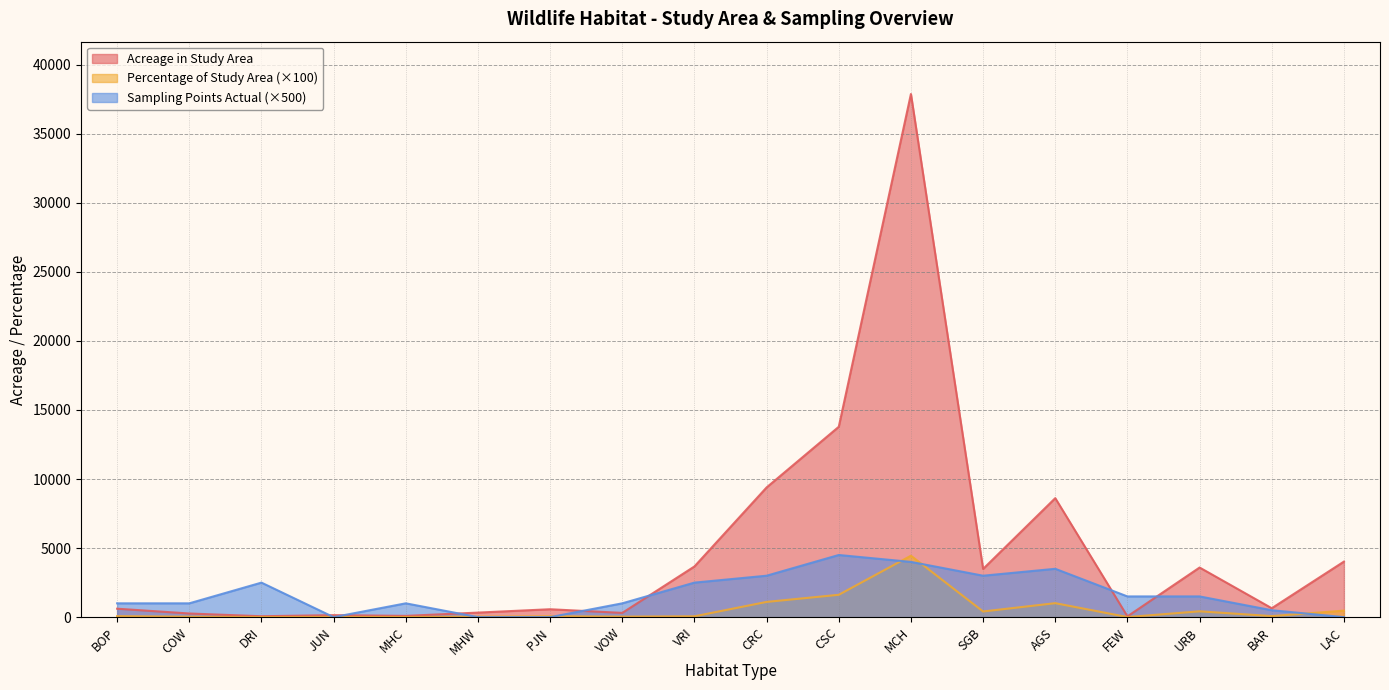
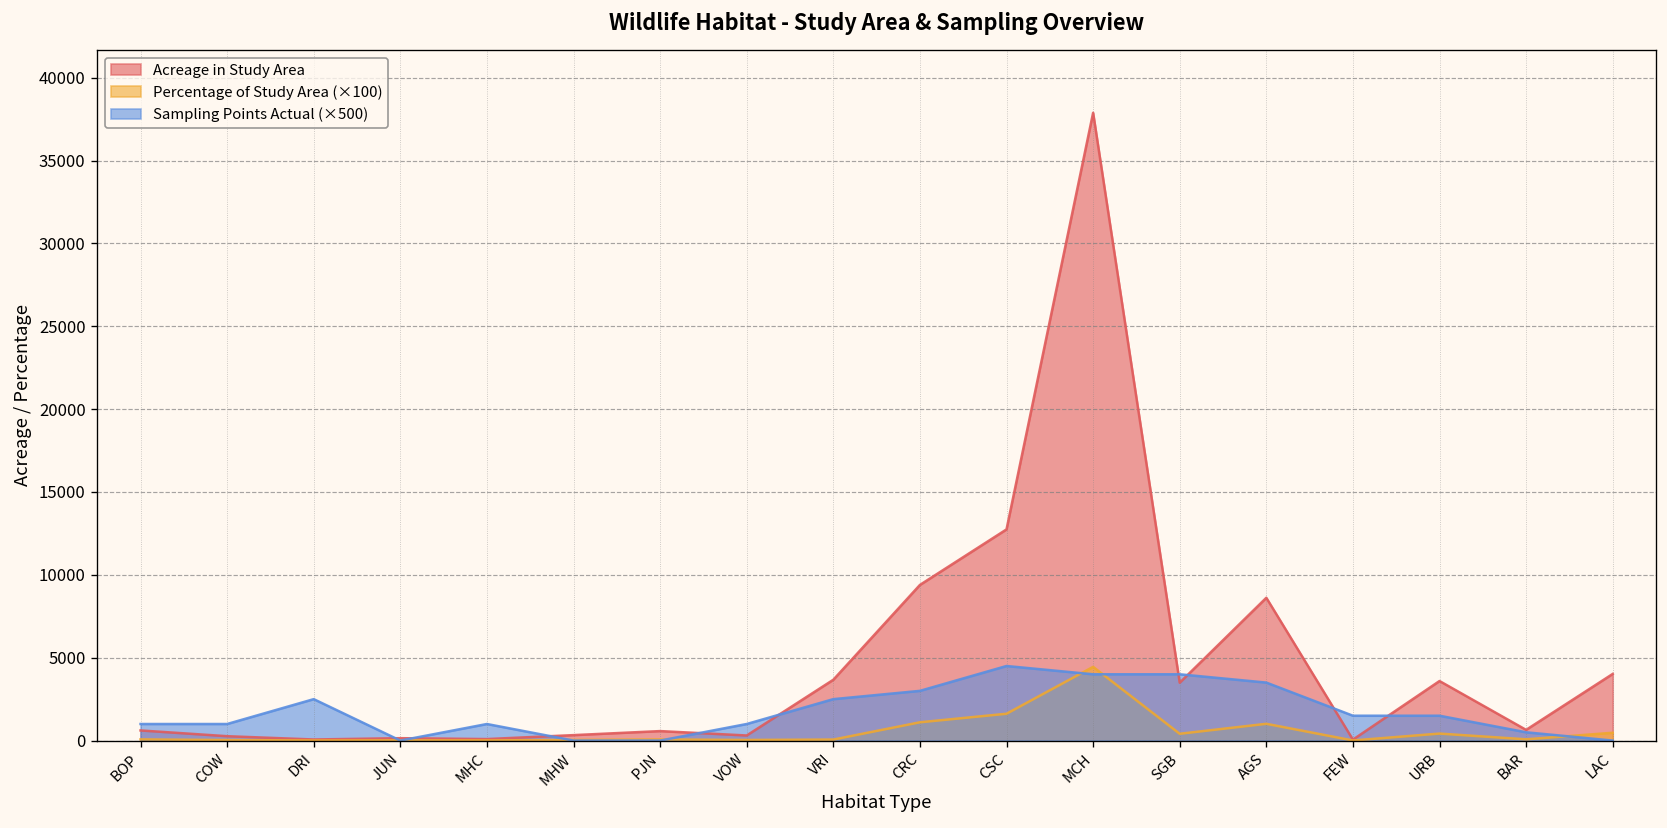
Acreage in Study Area, CSC: 13800 -> 12700
Sampling Points Actual (×500), SGB: 3000 -> 4000
